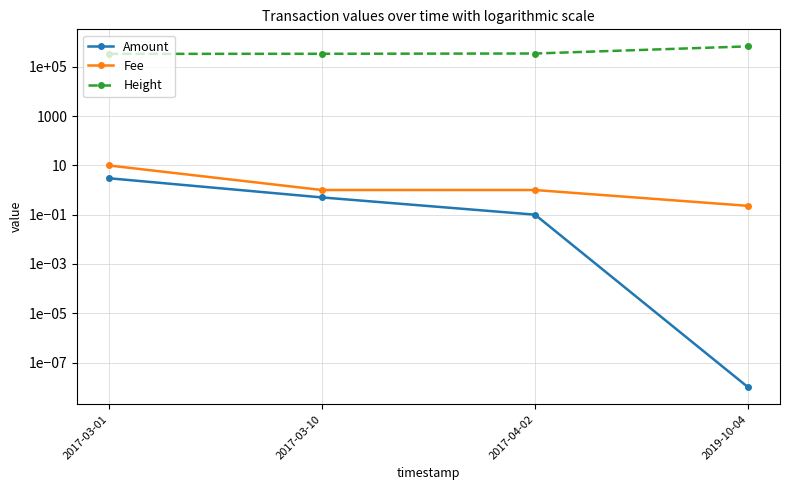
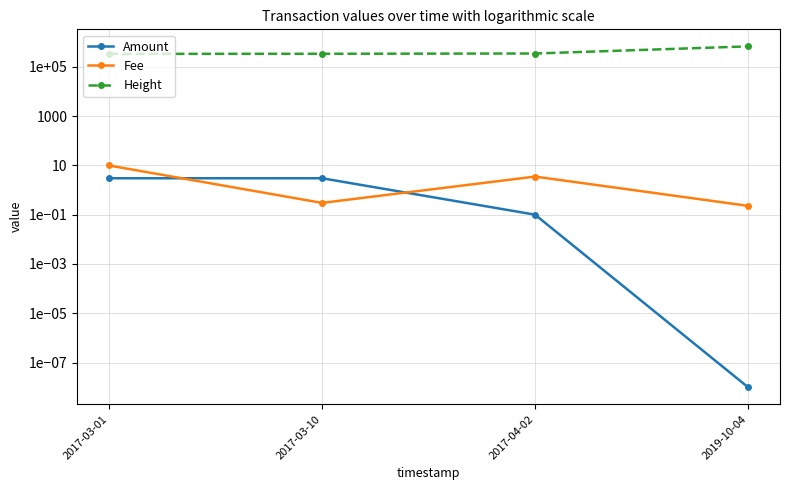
Amount, 2017-03-10: 0.5 -> 3
Fee, 2017-03-10: 1.0 -> 0.3
Fee, 2017-04-02: 1.0 -> 4
